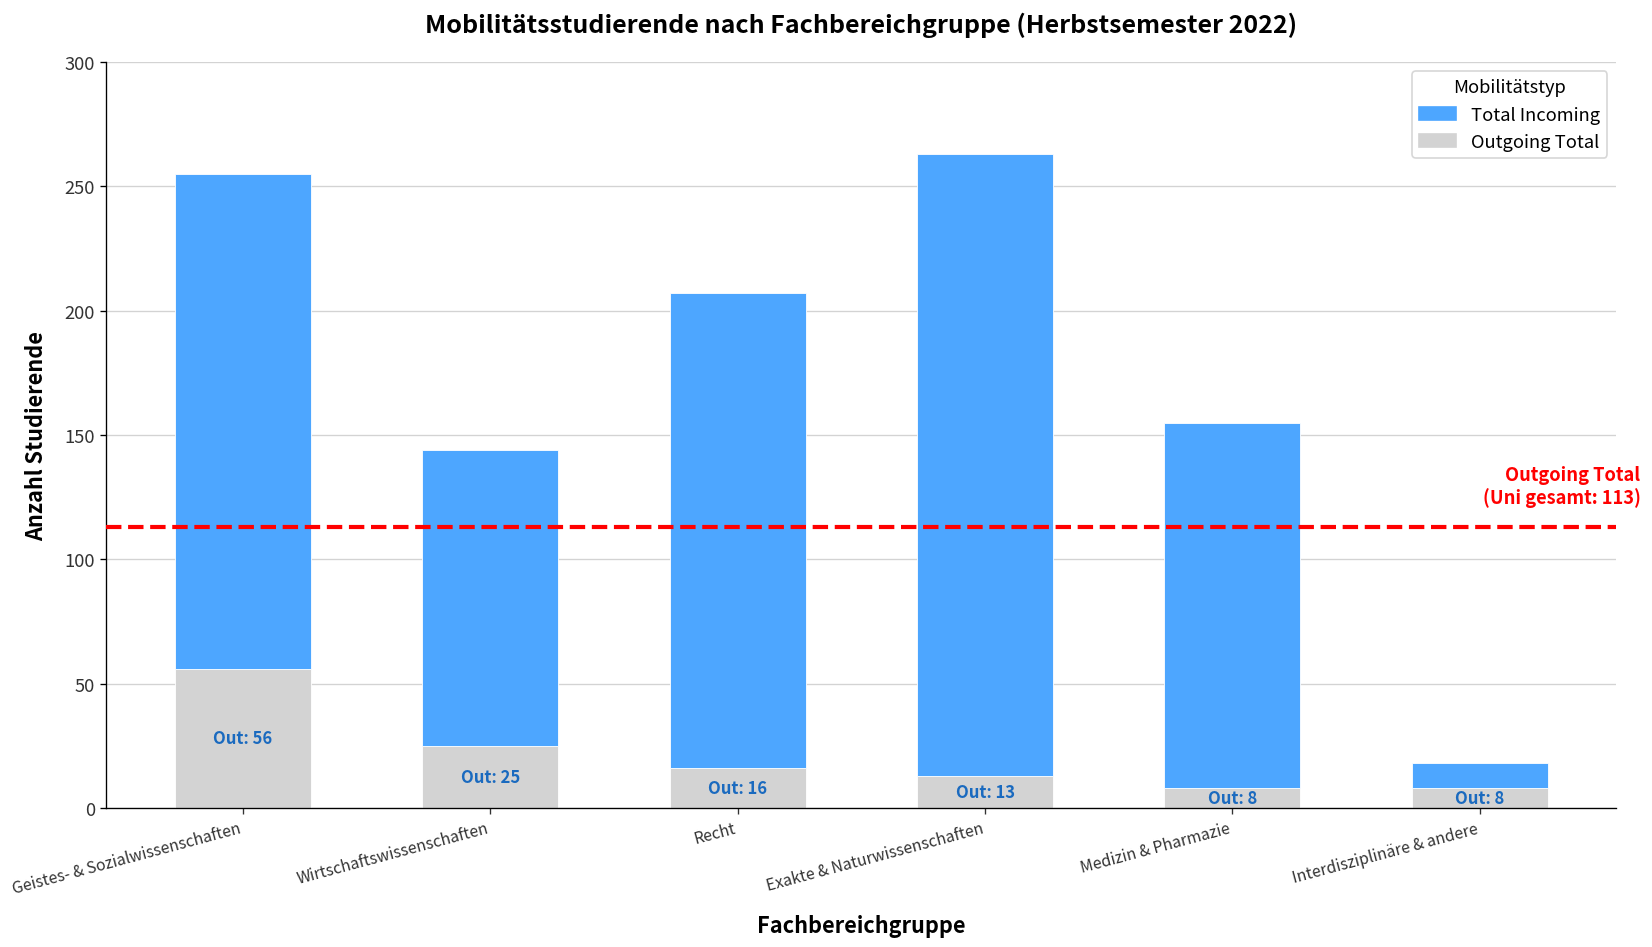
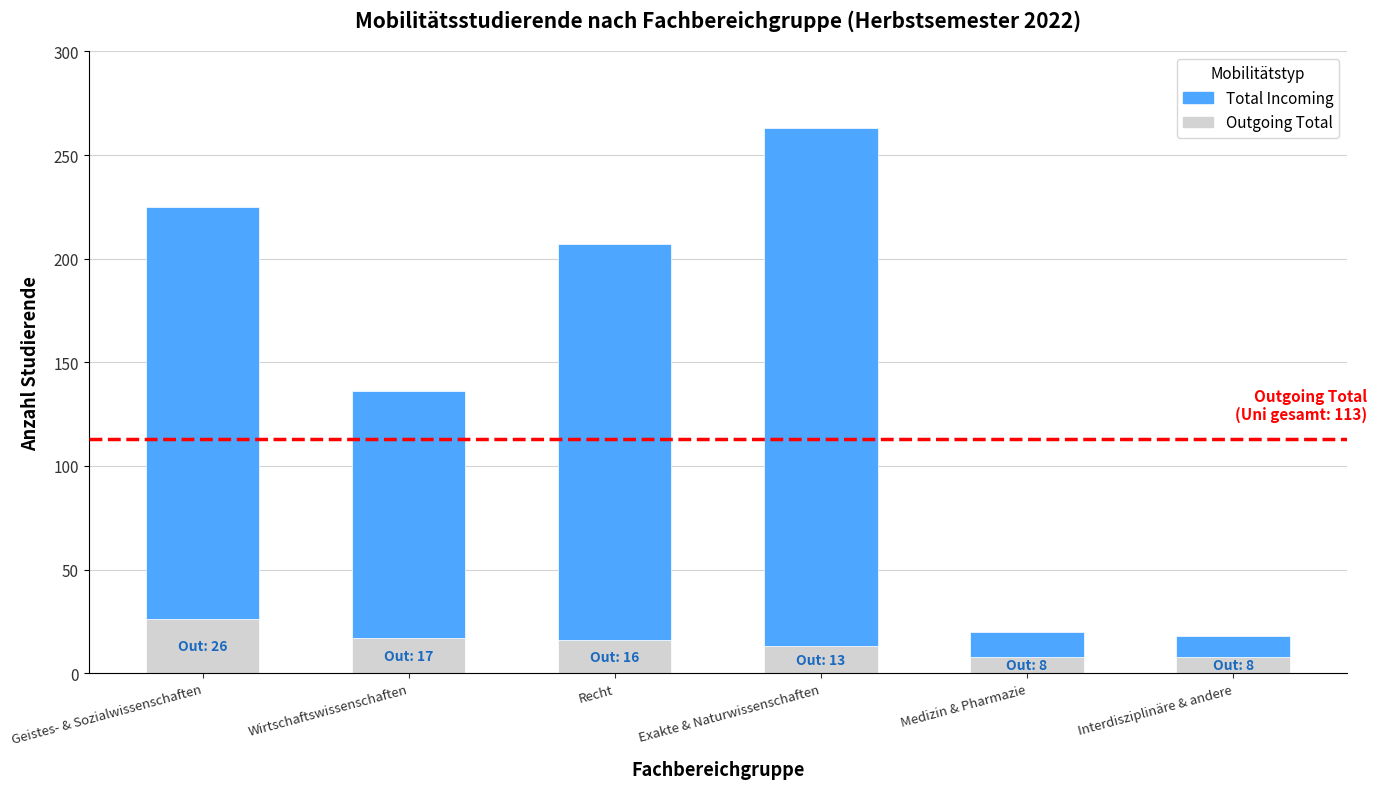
Outgoing Total, Geistes- & Sozialwissenschaften: 56 -> 26
Outgoing Total, Wirtschaftswissenschaften: 25 -> 17
Total Incoming, Medizin & Pharmazie: 147 -> 12
